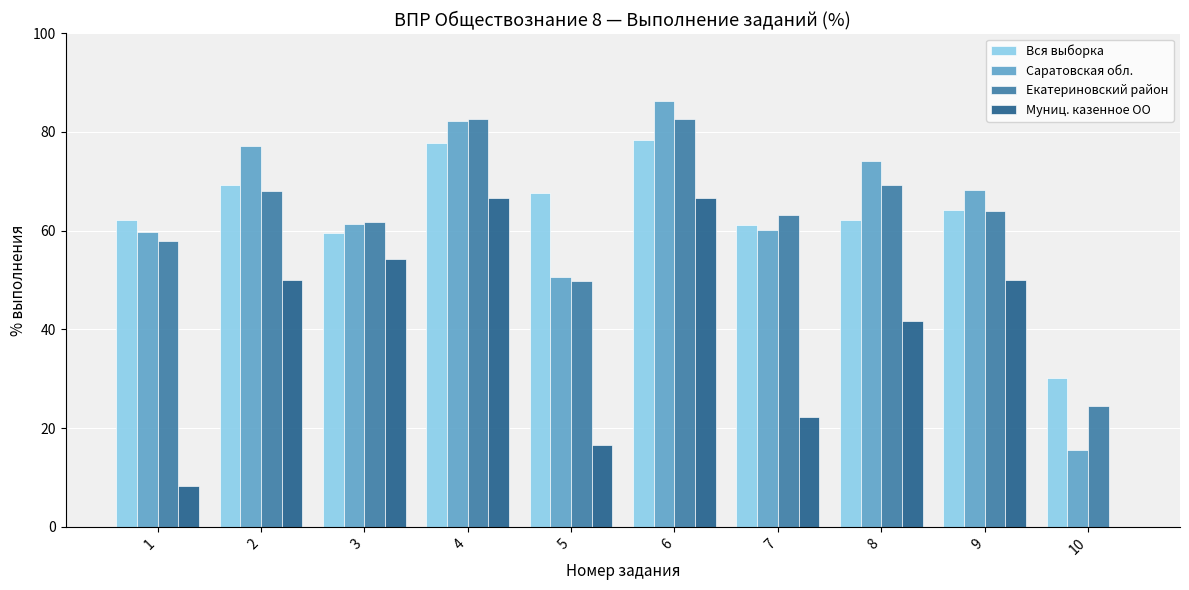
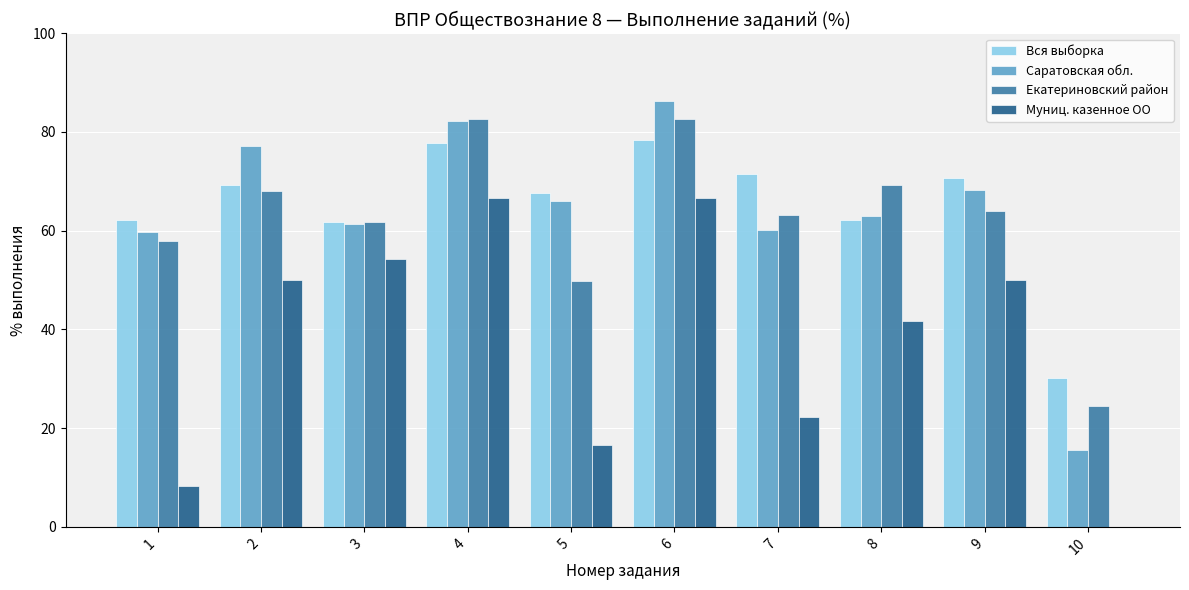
Вся выборка, 3: 60 -> 62
Саратовская обл., 5: 51 -> 66
Вся выборка, 7: 61 -> 72
Саратовская обл., 8: 74 -> 63
Вся выборка, 9: 64 -> 71
